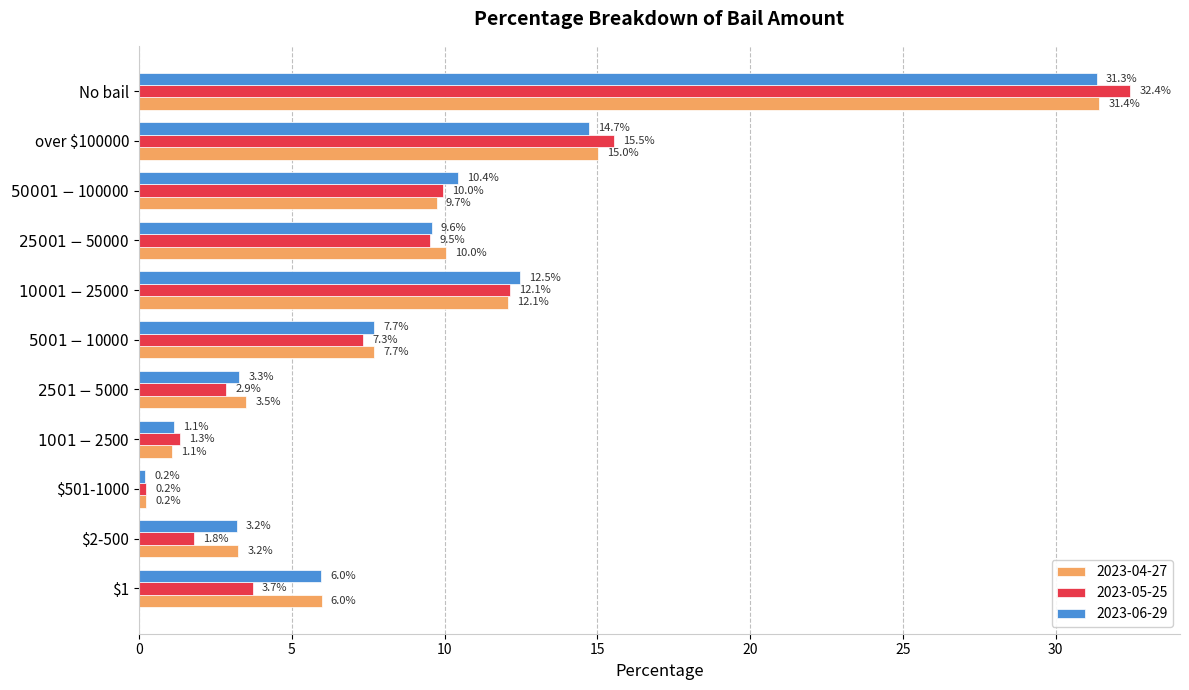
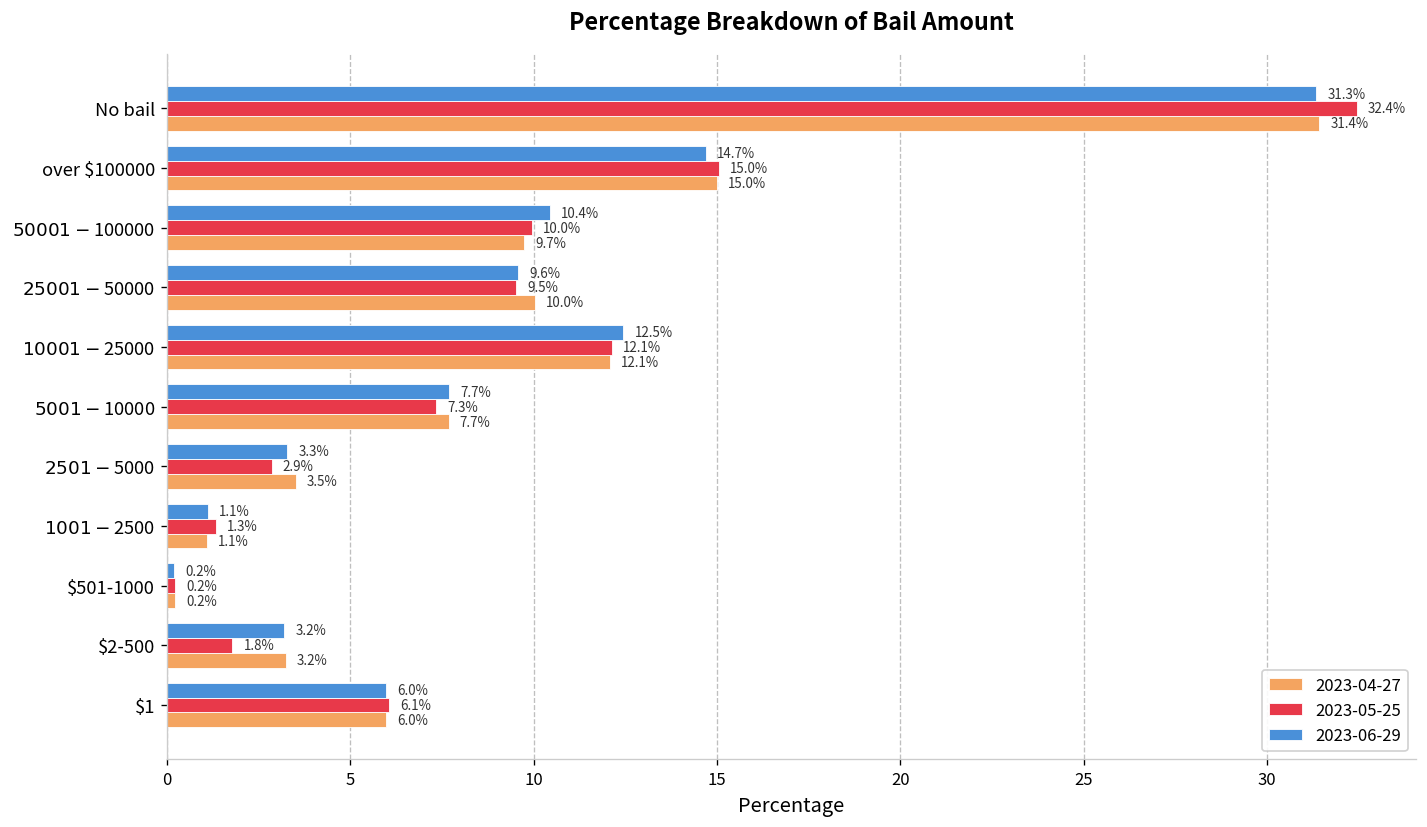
2023-05-25, over $100000: 15.5% -> 15.0%
2023-05-25, $1: 3.7% -> 6.1%
